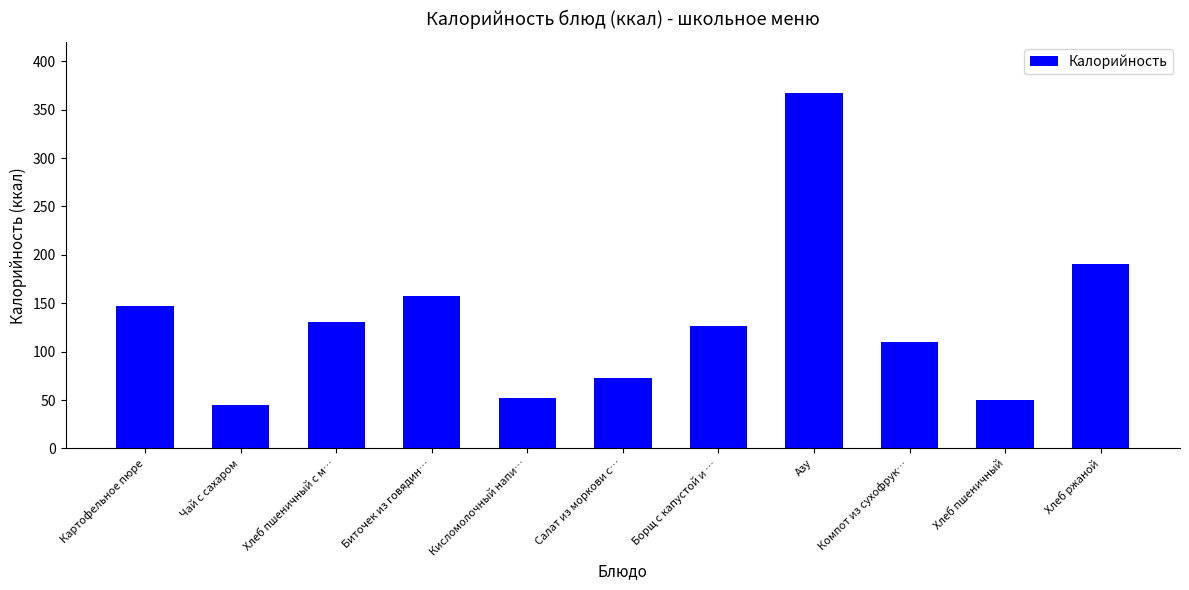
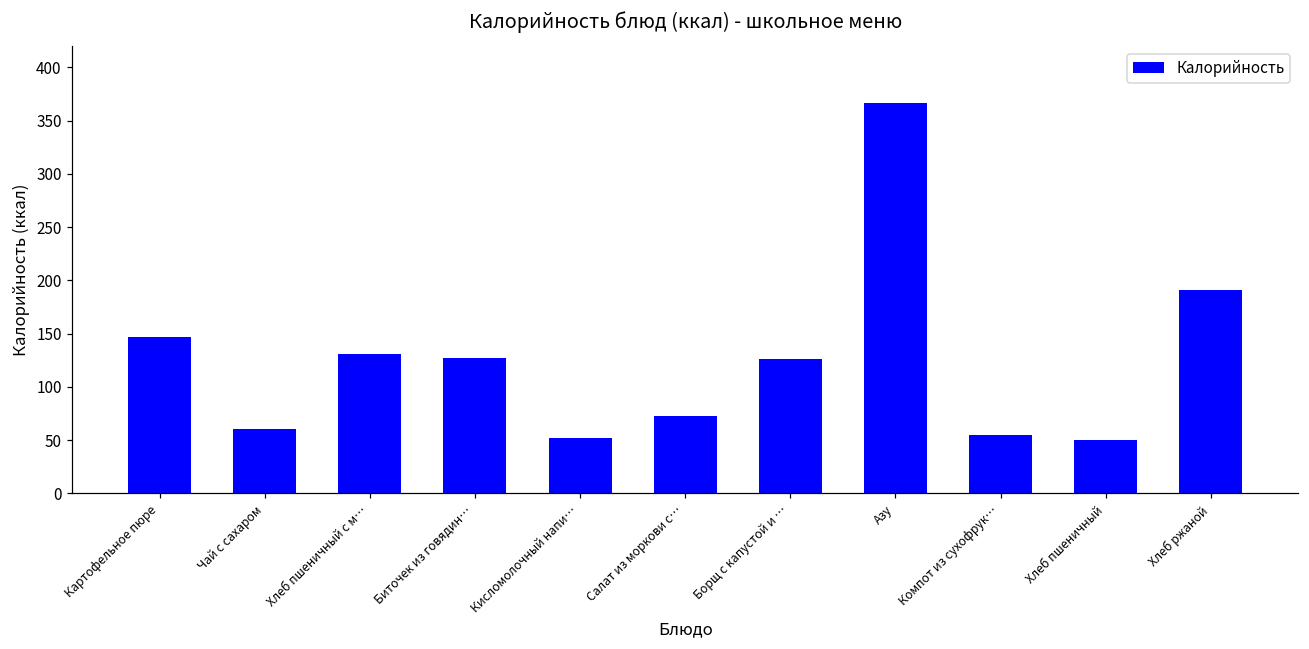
Чай с сахаром: 50 -> 60
Биточек из говядин…: 160 -> 130
Компот из сухофрук…: 110 -> 60
